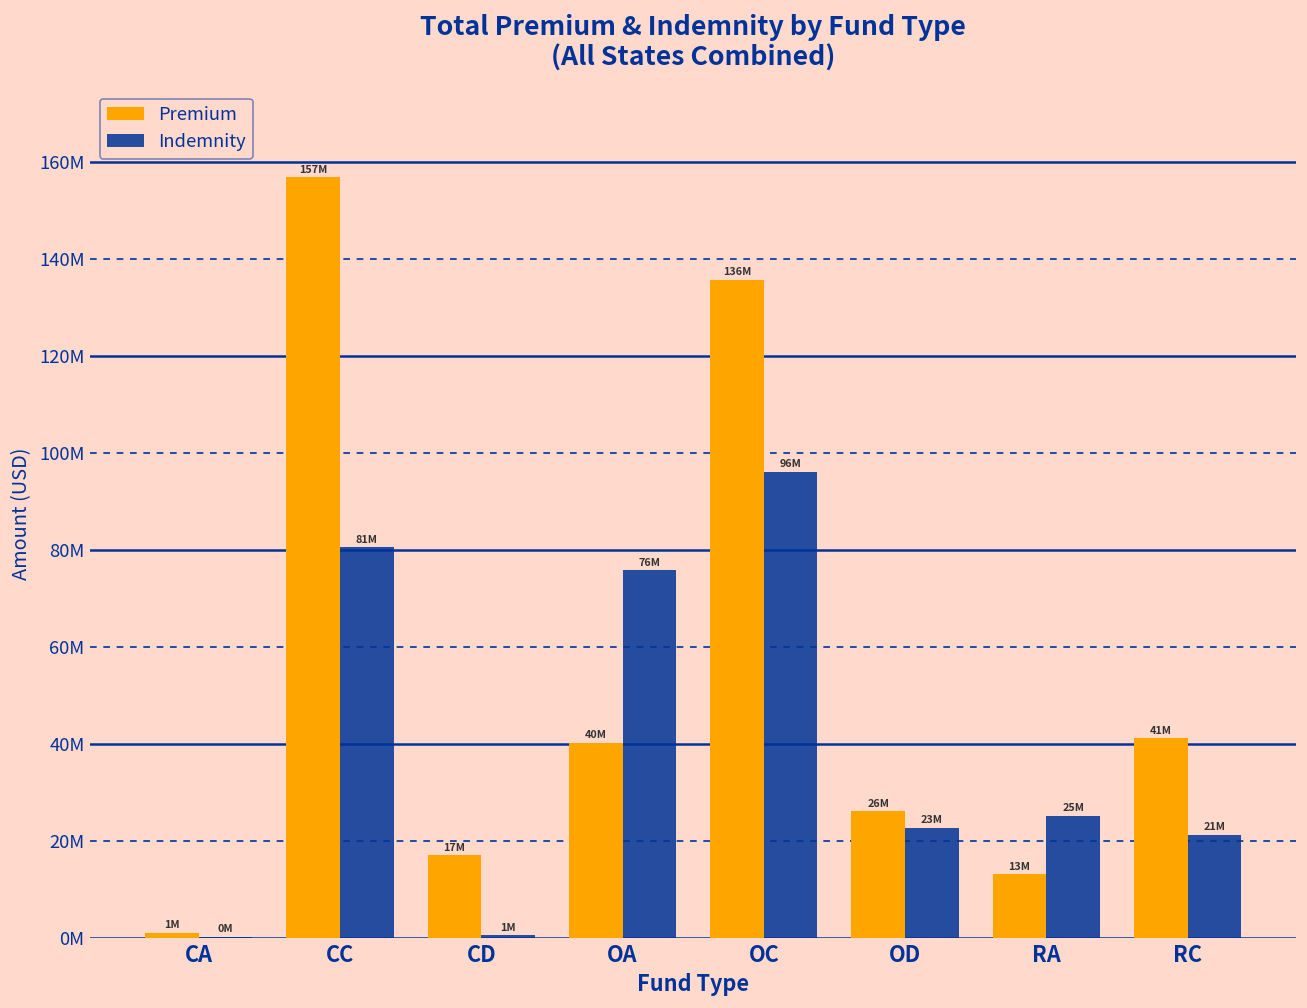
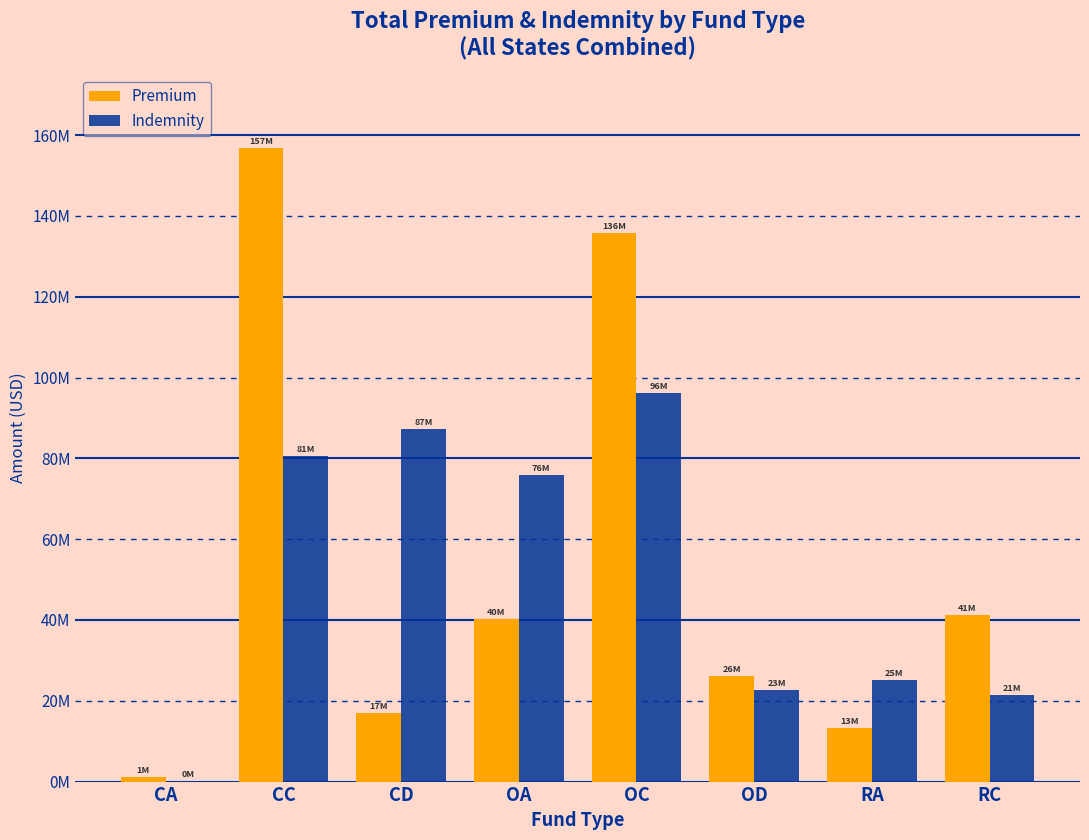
Indemnity, CD: 1M -> 87M
